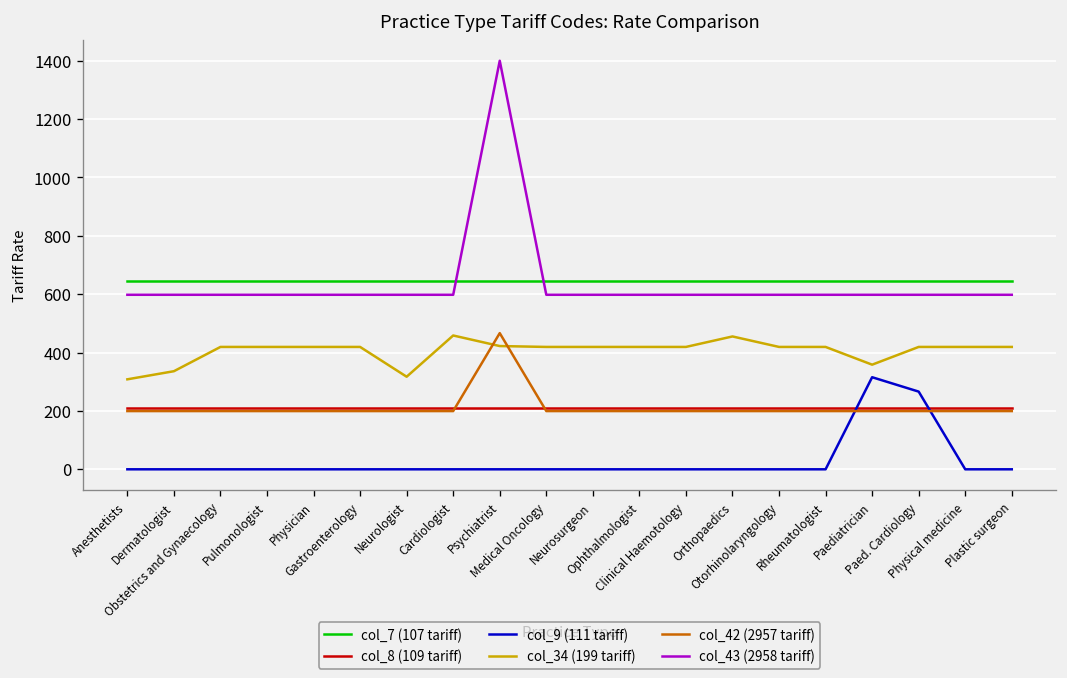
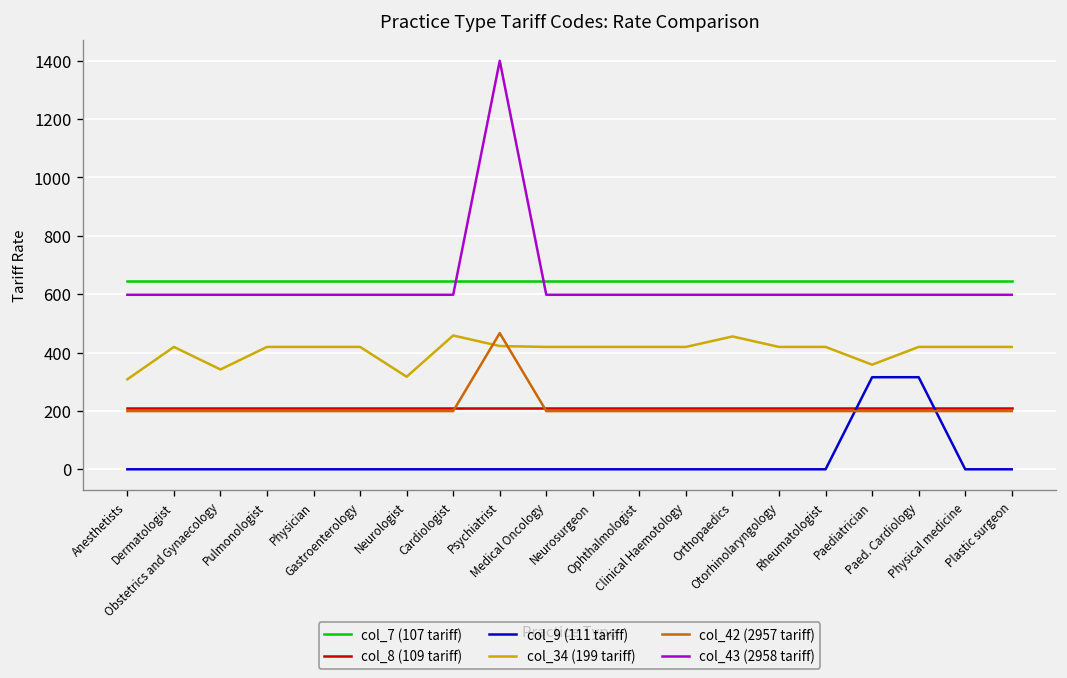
col_34 (199 tariff), Dermatologist: 340 -> 420
col_34 (199 tariff), Obstetrics and Gynaecology: 420 -> 340
col_9 (111 tariff), Paed. Cardiology: 270 -> 320
